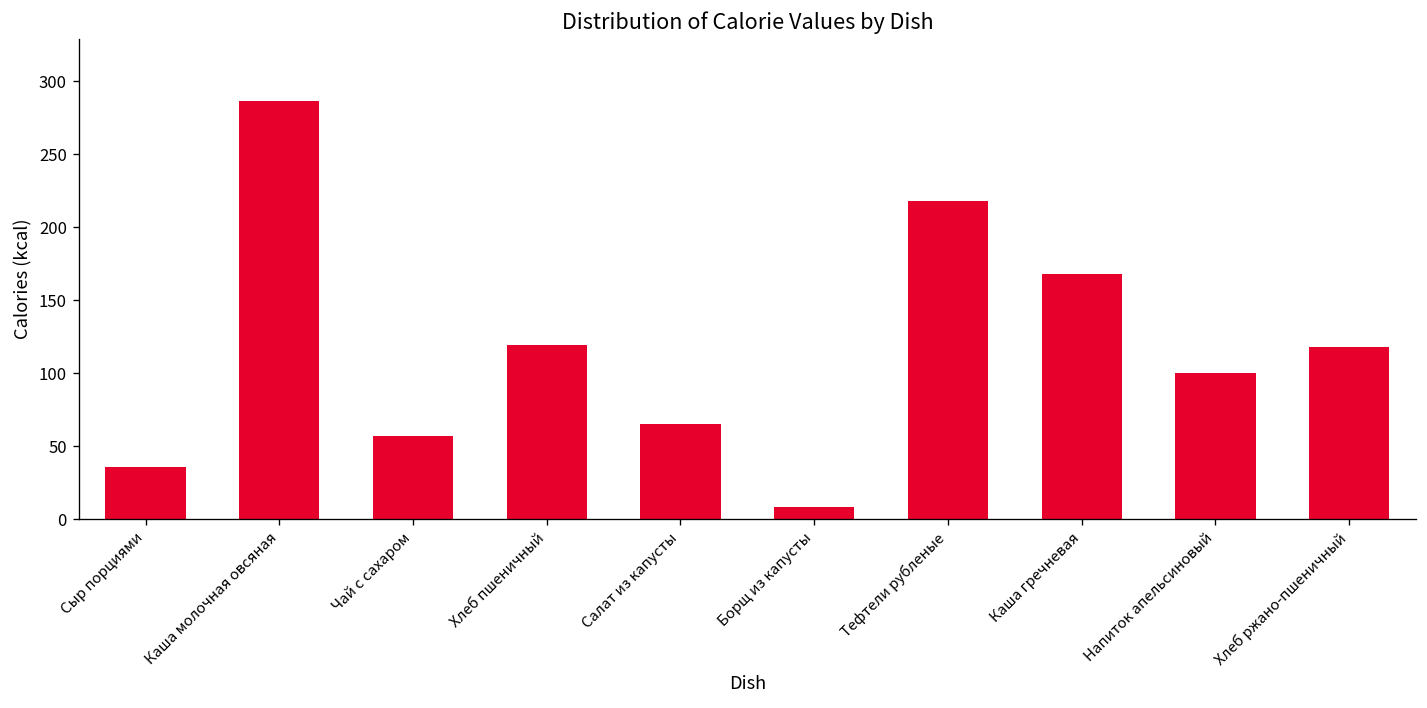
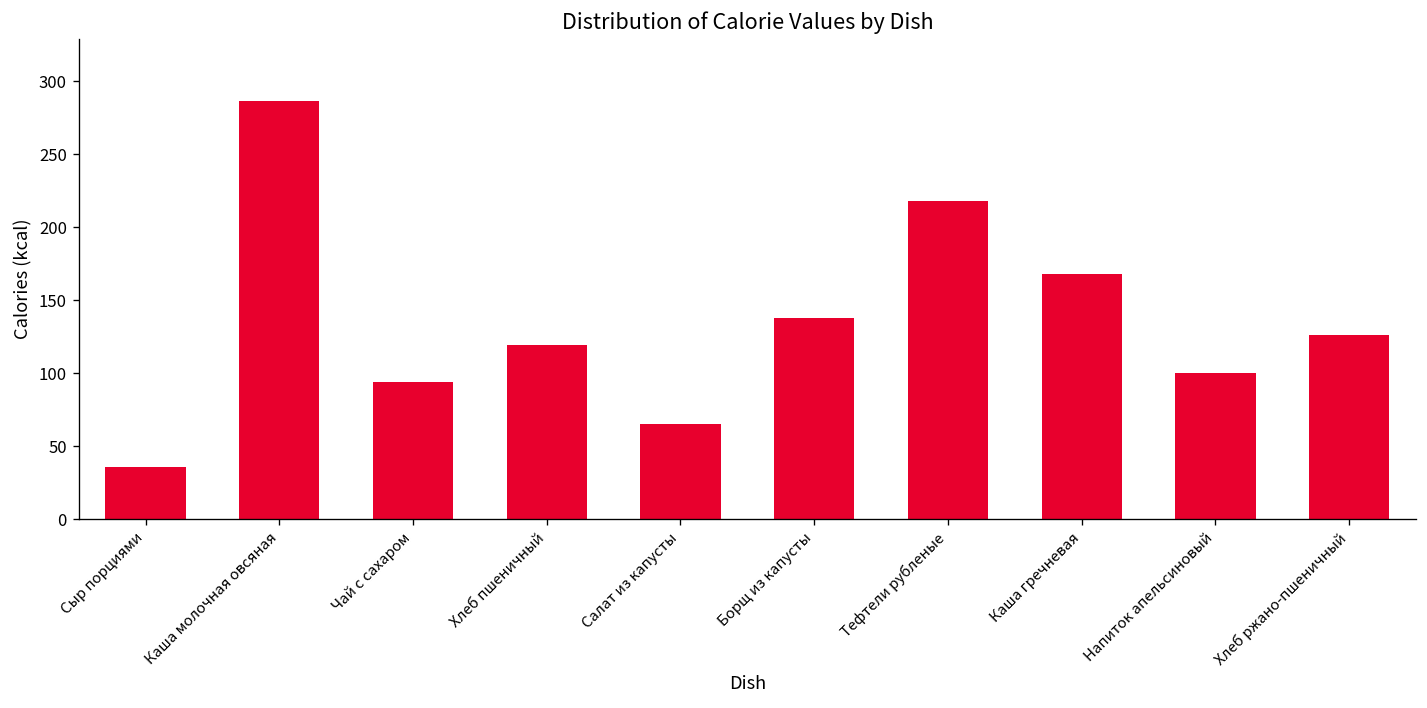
Чай с сахаром: 57 -> 94
Борщ из капусты: 8 -> 138
Хлеб ржано-пшеничный: 118 -> 126
